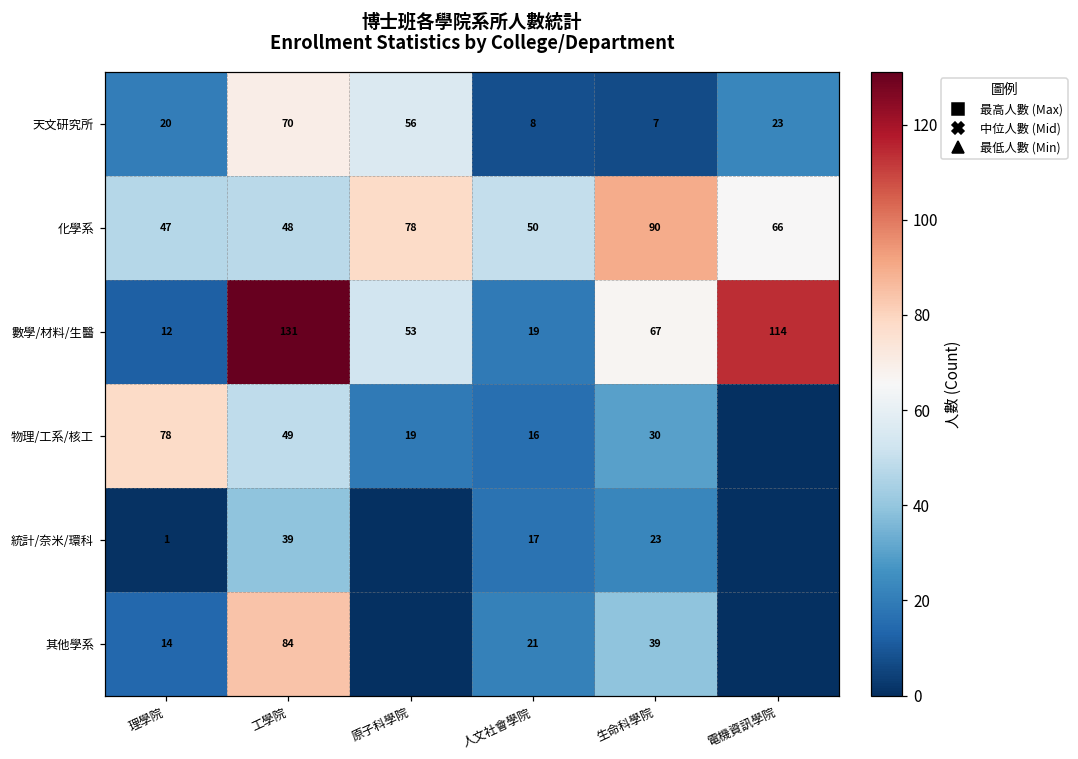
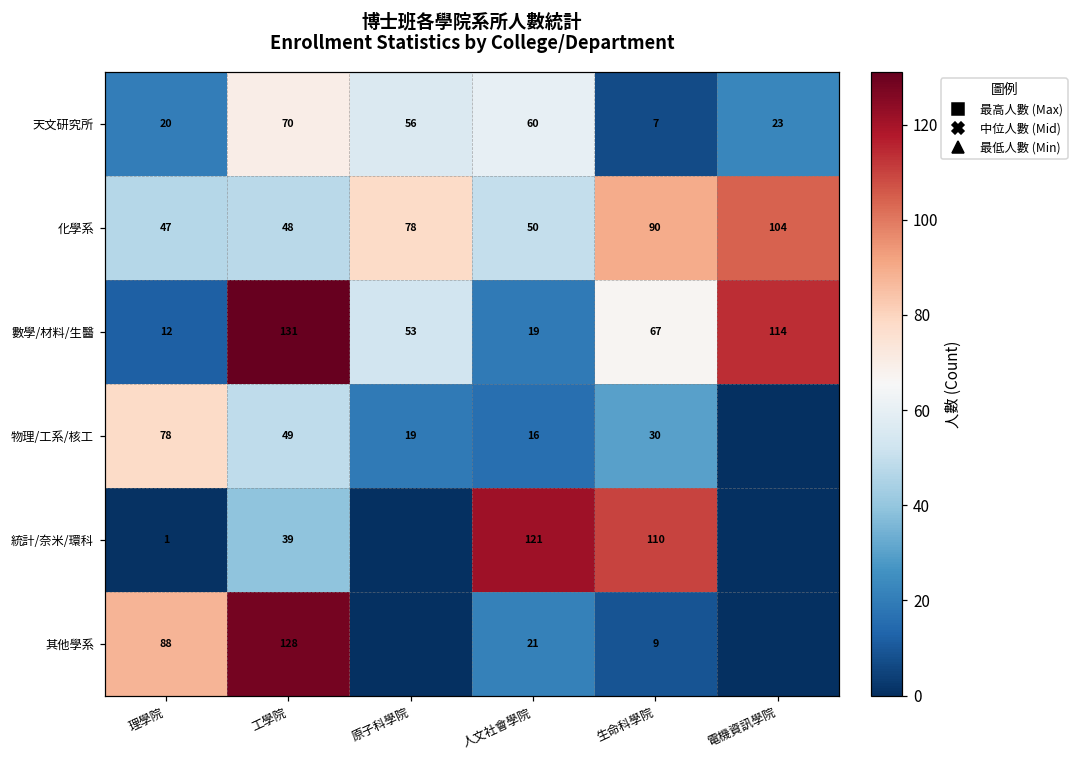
天文研究所, 人文社會學院: 8 -> 60
化學系, 電機資訊學院: 66 -> 104
統計/奈米/環科, 人文社會學院: 17 -> 121
統計/奈米/環科, 生命科學院: 23 -> 110
其他學系, 理學院: 14 -> 88
其他學系, 工學院: 84 -> 128
其他學系, 生命科學院: 39 -> 9
